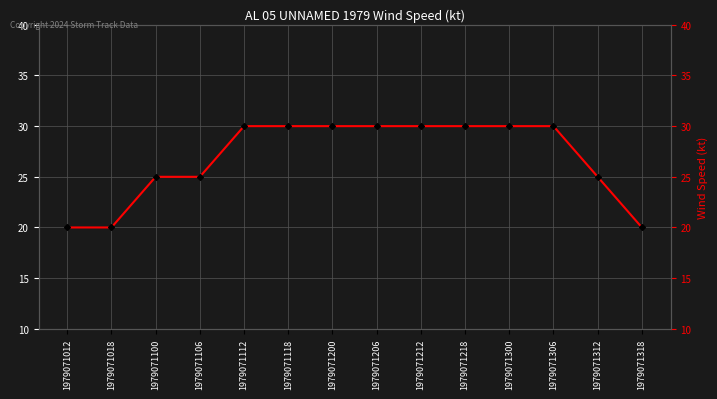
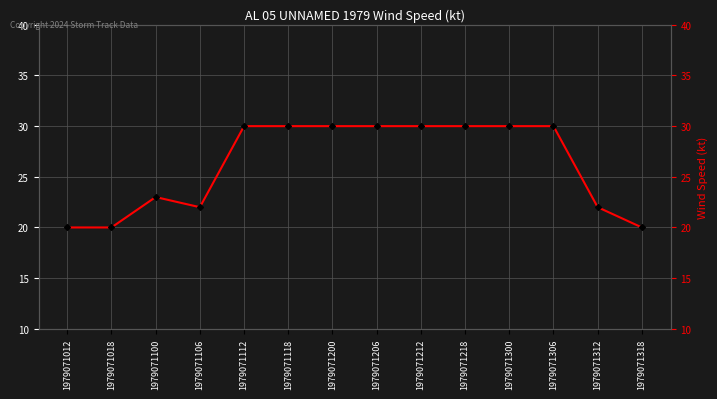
1979071100: 25 -> 23
1979071106: 25 -> 22
1979071312: 25 -> 22
